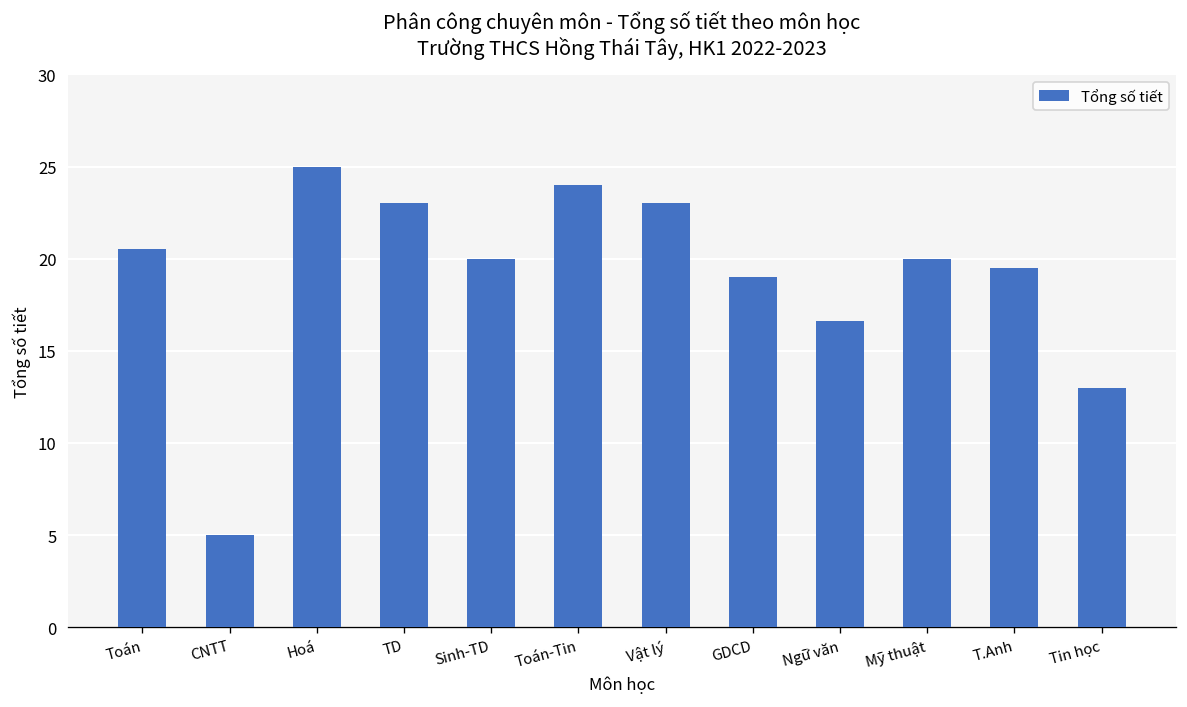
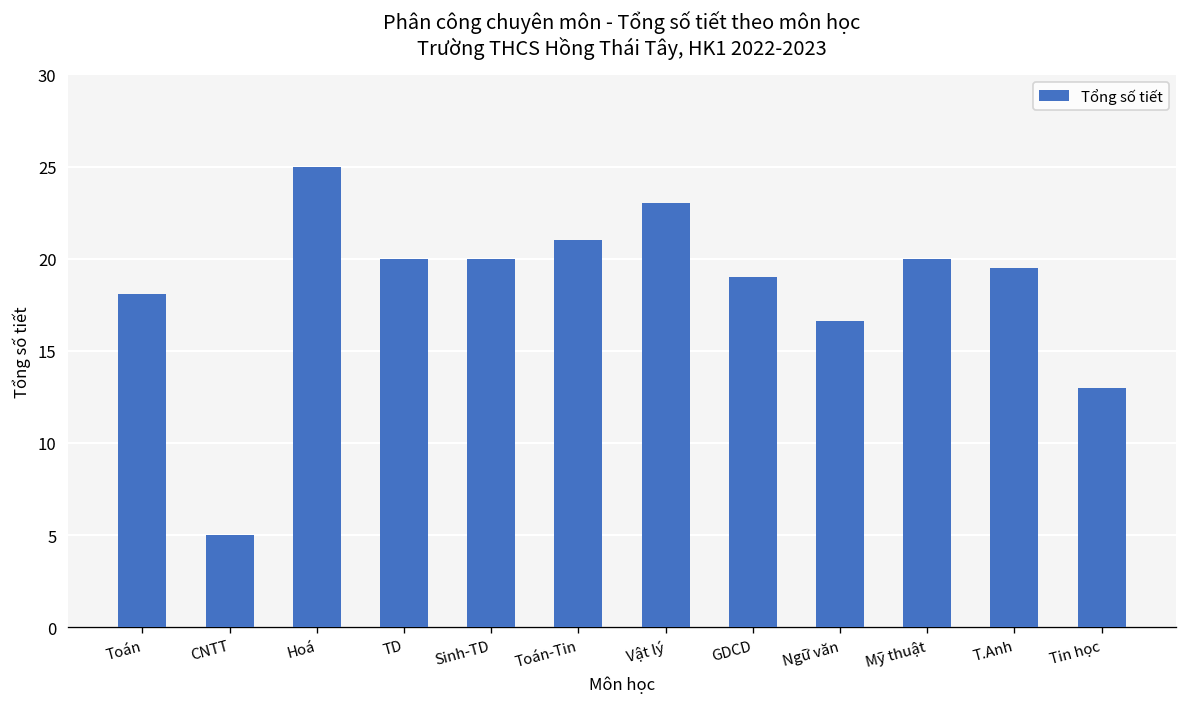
Toán: 20.5 -> 18.1
TD: 23 -> 20
Toán-Tin: 24 -> 21
